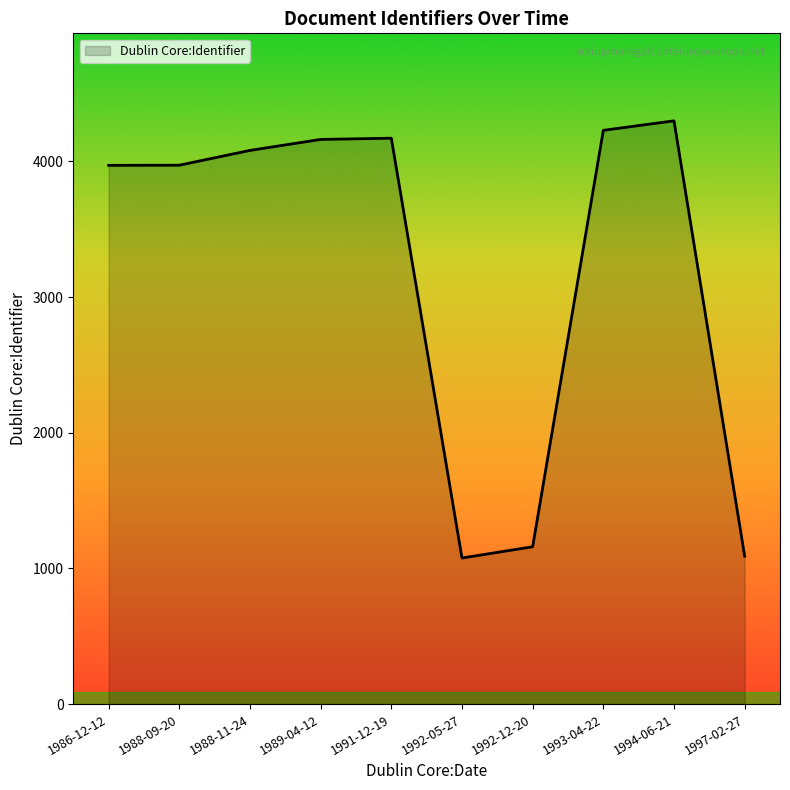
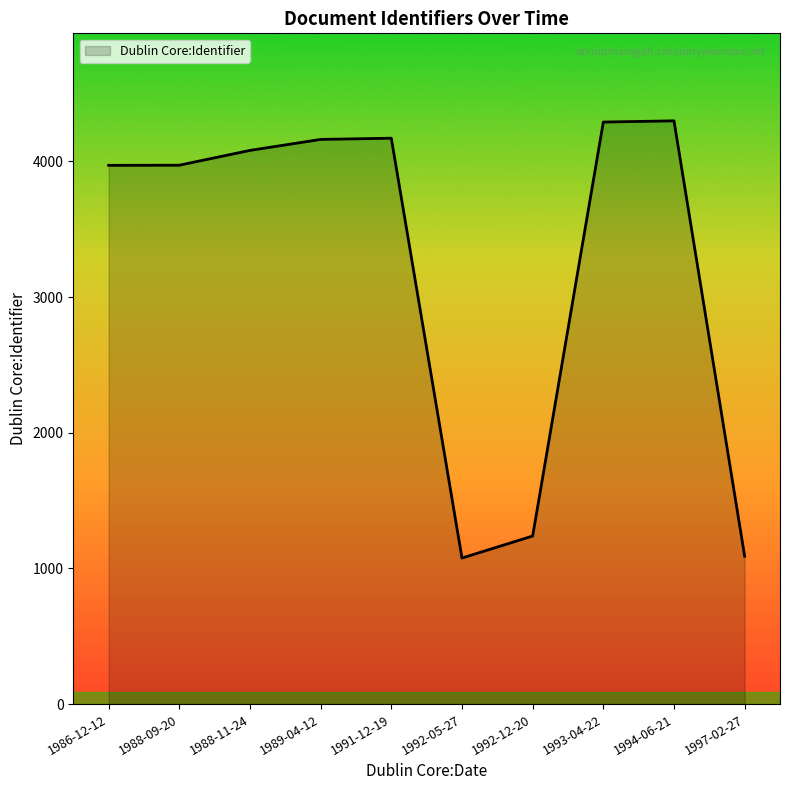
1992-12-20: 1160 -> 1240
1993-04-22: 4230 -> 4290
